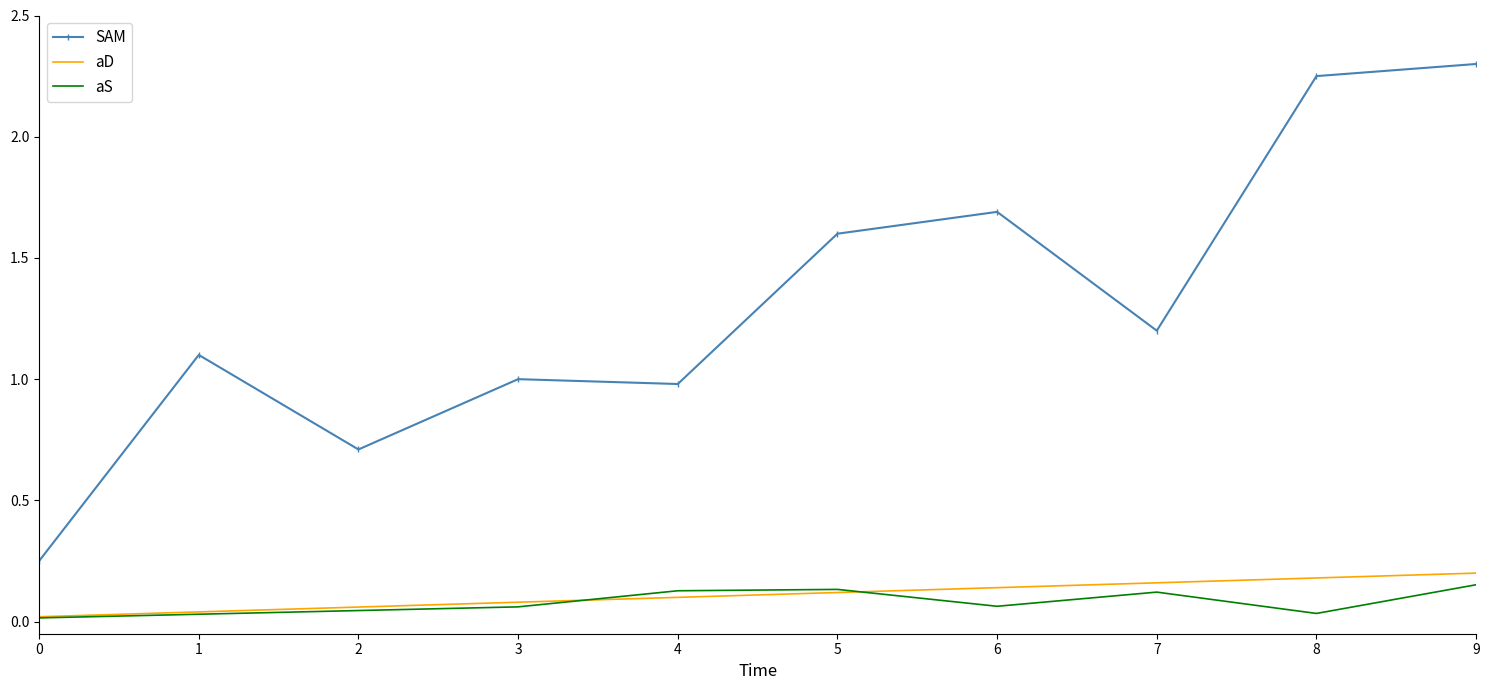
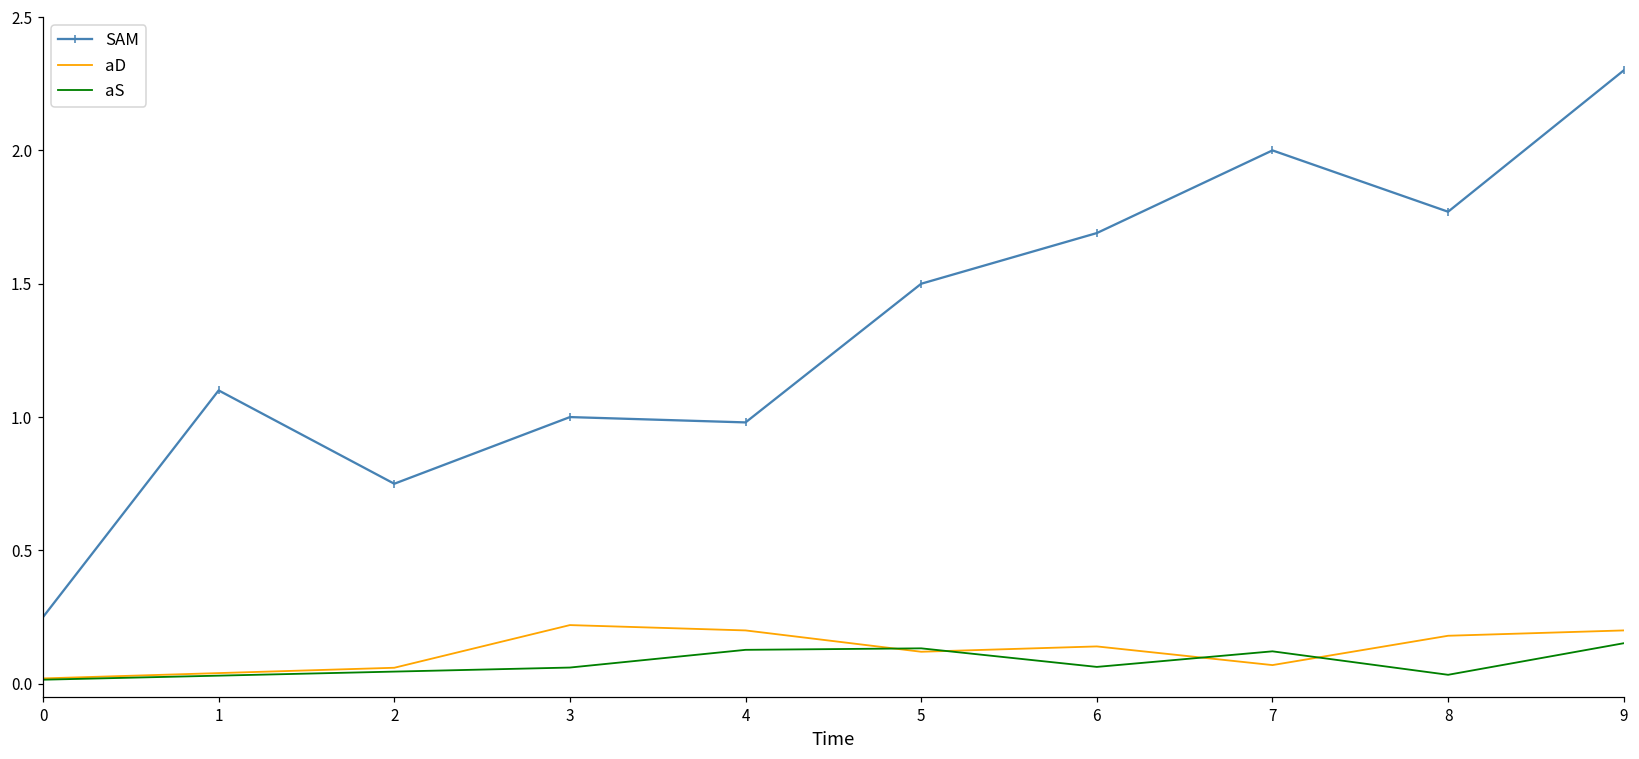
SAM, 2: 0.71 -> 0.75
aD, 3: 0.08 -> 0.22
aD, 4: 0.1 -> 0.2
SAM, 5: 1.6 -> 1.5
SAM, 7: 1.2 -> 2.0
aD, 7: 0.16 -> 0.07
SAM, 8: 2.25 -> 1.77
